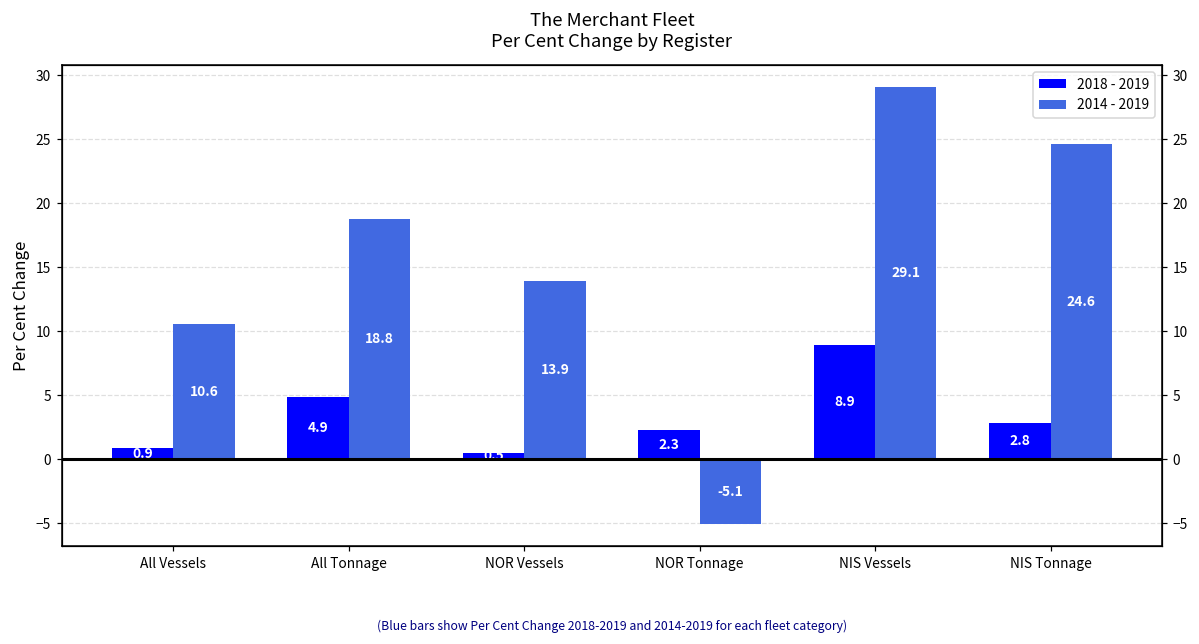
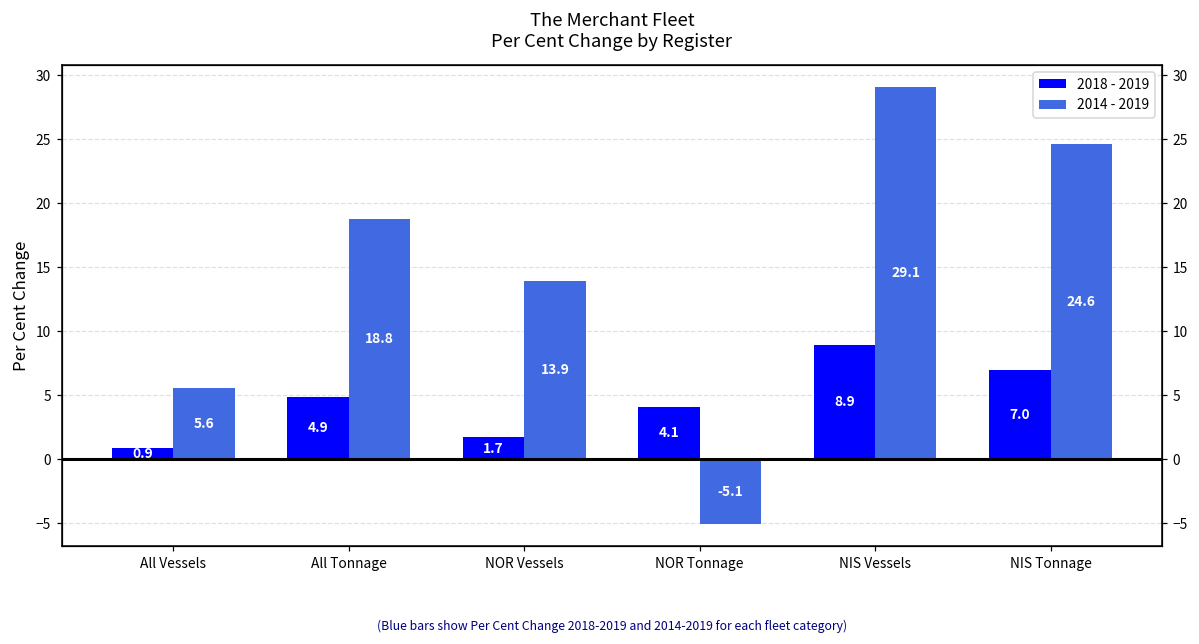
2014 - 2019, All Vessels: 10.6 -> 5.6
2018 - 2019, NOR Vessels: 0.5 -> 1.7
2018 - 2019, NOR Tonnage: 2.3 -> 4.1
2018 - 2019, NIS Tonnage: 2.8 -> 7.0
